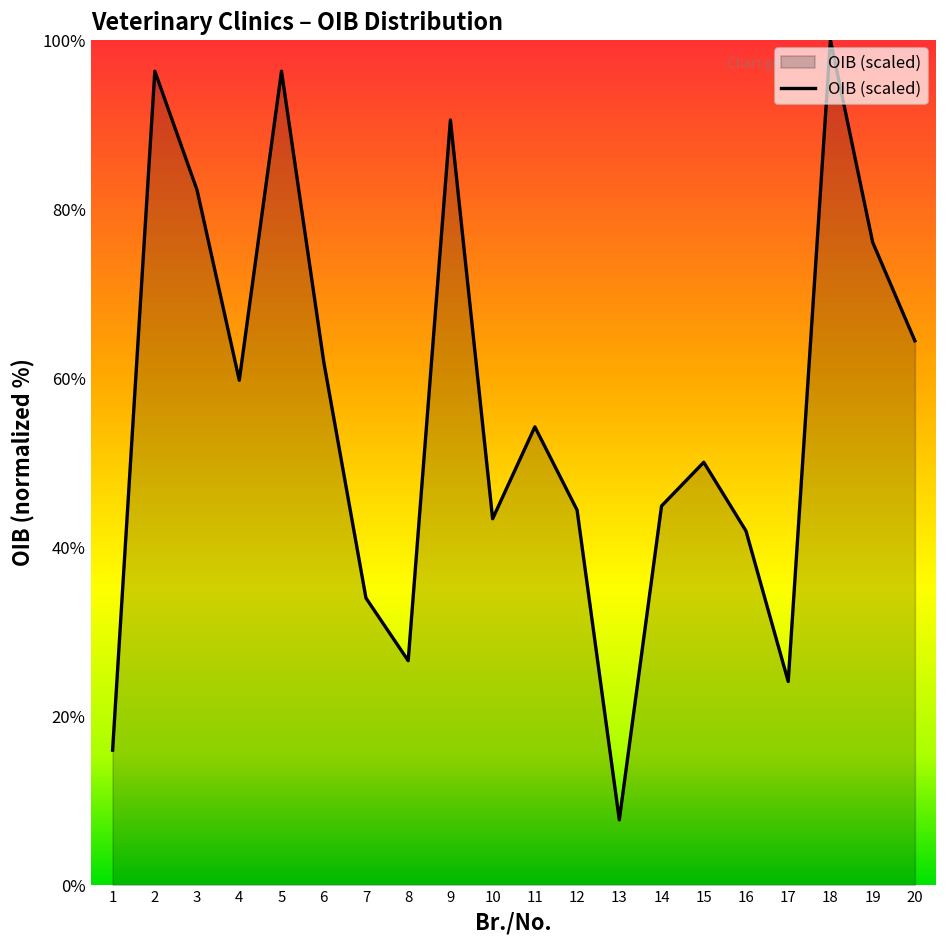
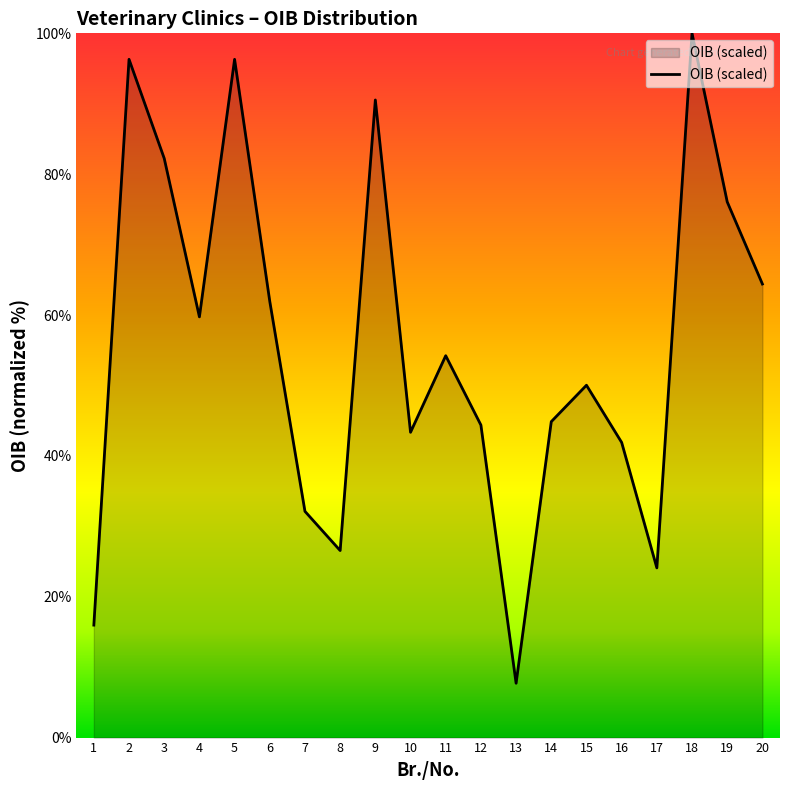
7: 34% -> 32%
